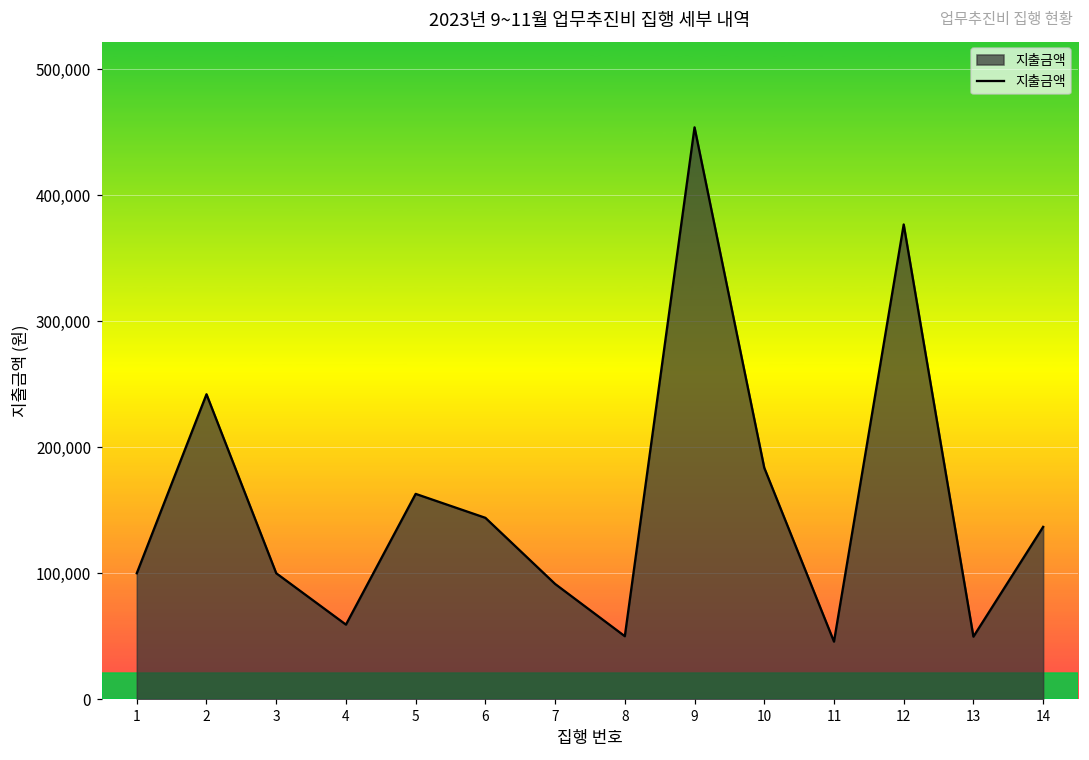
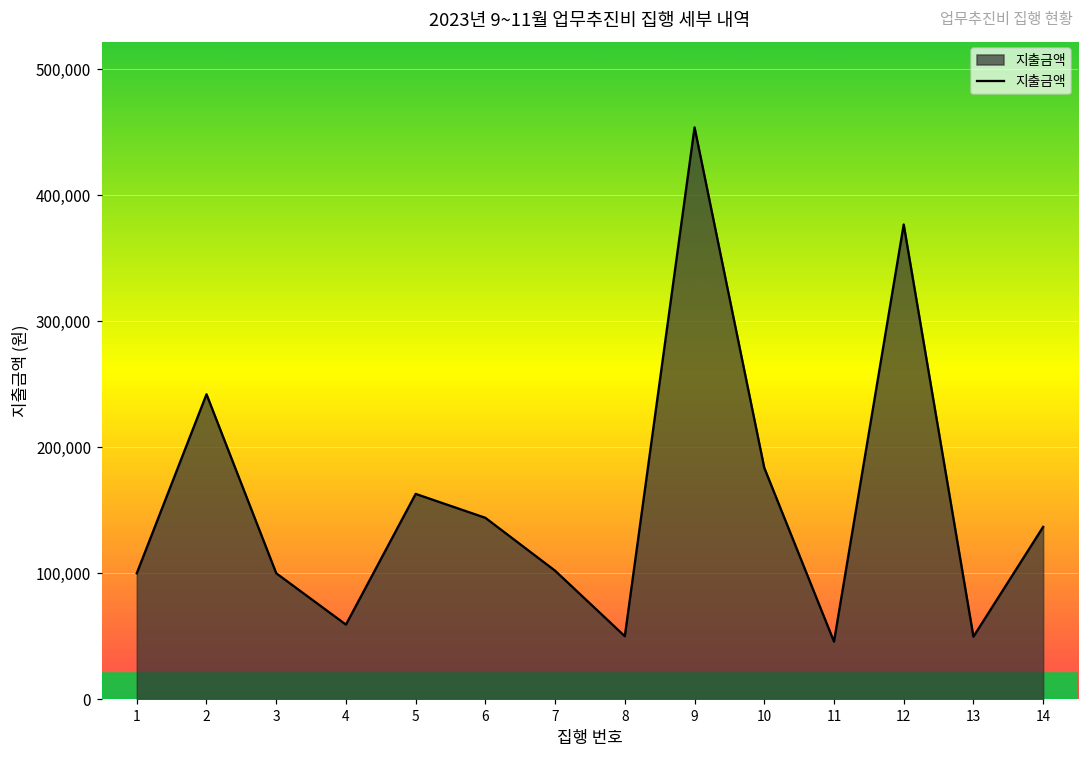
7: 91,000 -> 102,000
